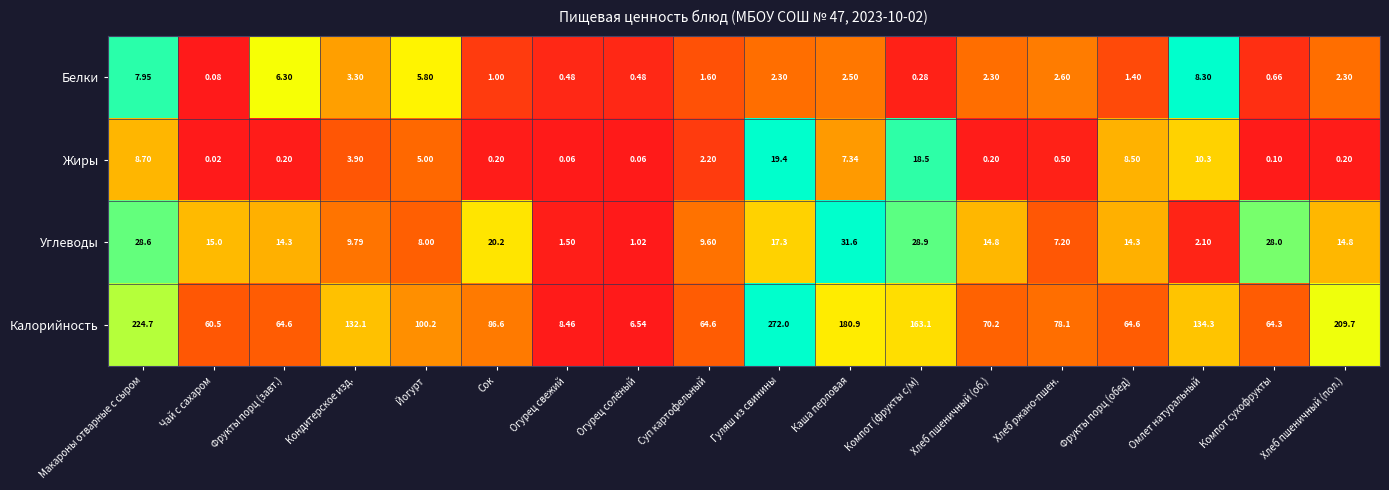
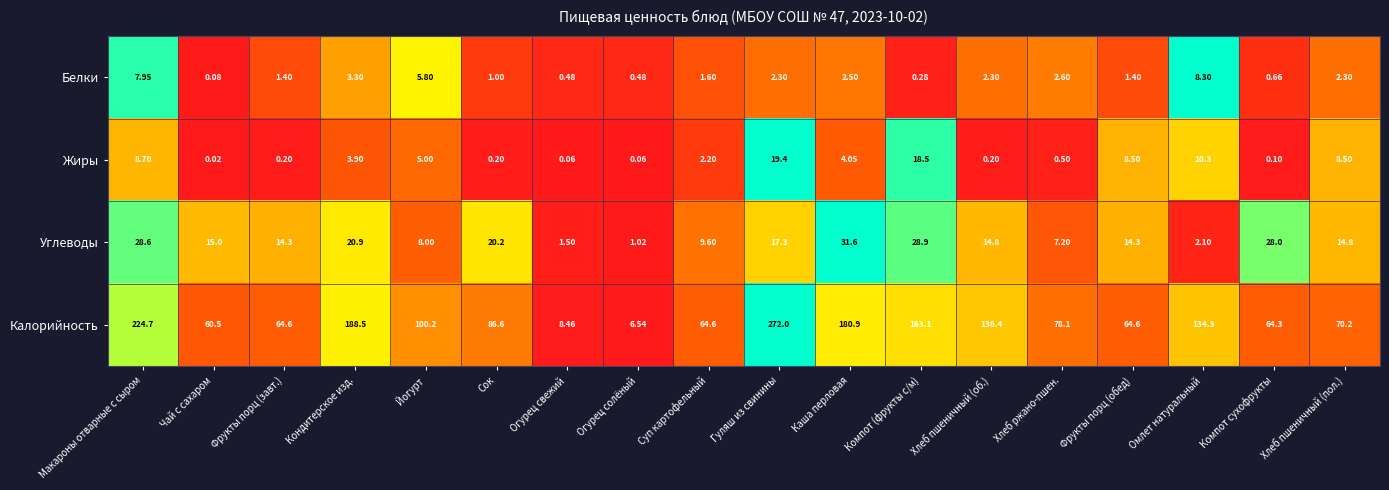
Белки, Фрукты порц (завт.): 6.30 -> 1.40
Жиры, Каша перловая: 7.34 -> 4.05
Жиры, Хлеб пшеничный (пол.): 0.20 -> 8.50
Углеводы, Кондитерское изд.: 9.79 -> 20.9
Калорийность, Кондитерское изд.: 132.1 -> 188.5
Калорийность, Хлеб пшеничный (об.): 70.2 -> 136.4
Калорийность, Хлеб пшеничный (пол.): 209.7 -> 70.2
